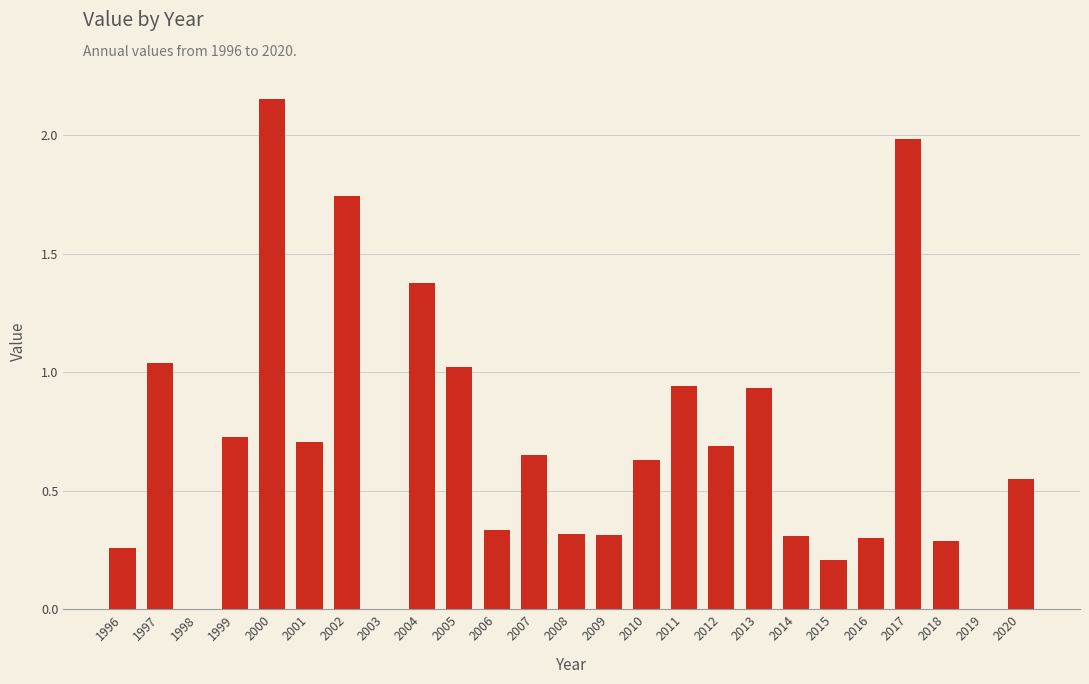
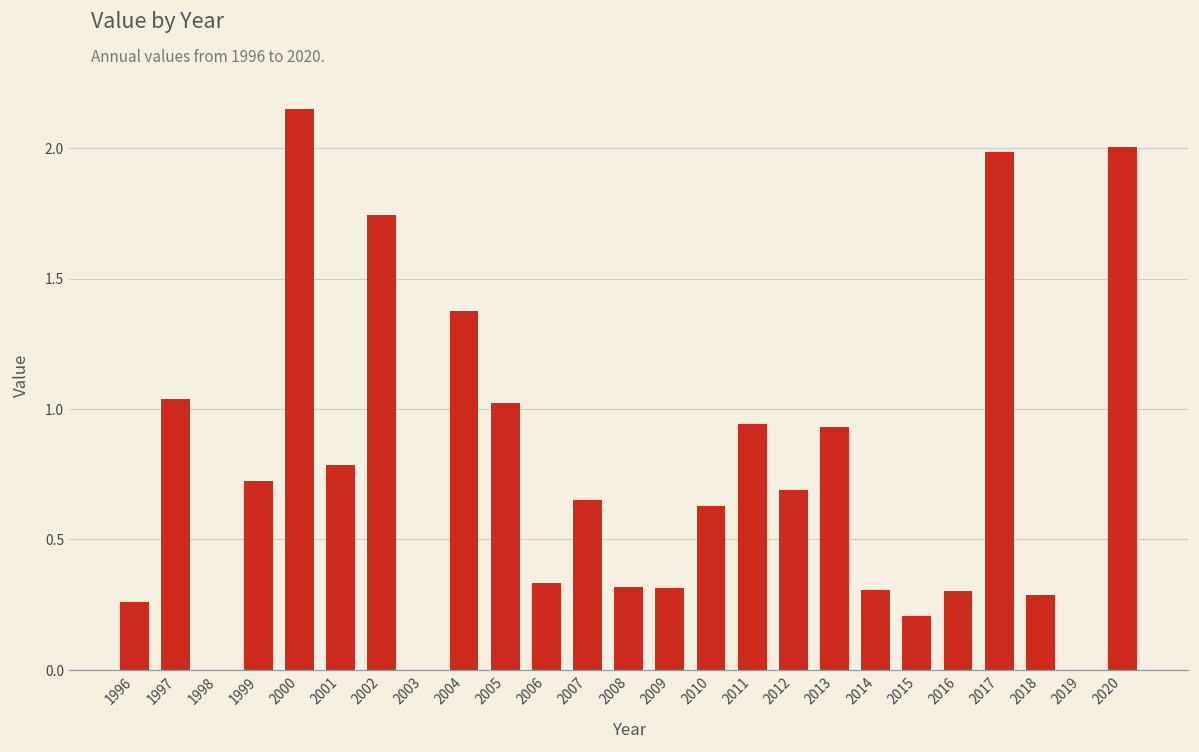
2001: 0.71 -> 0.79
2020: 0.55 -> 2.01
